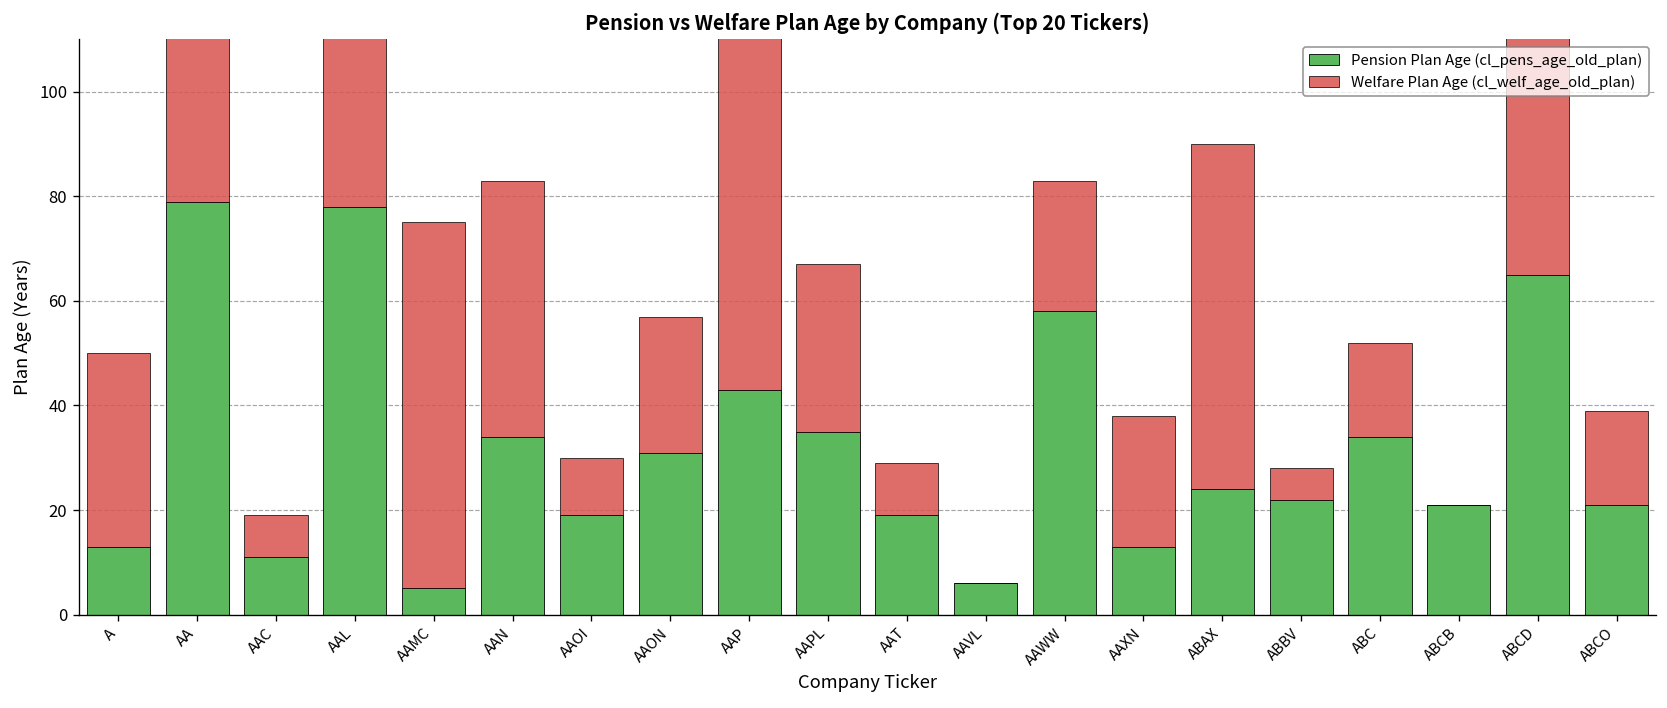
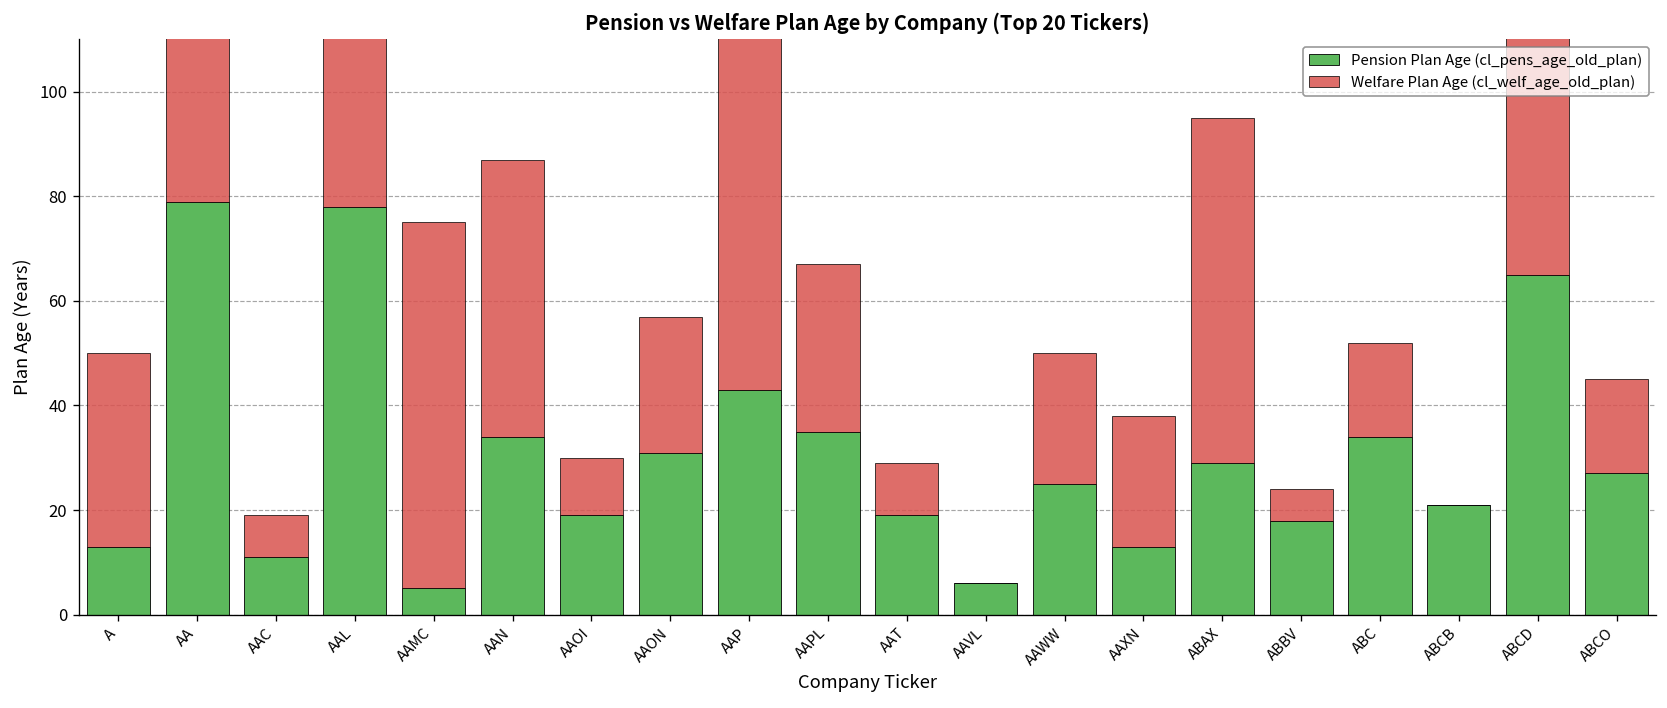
Welfare Plan Age (cl_welf_age_old_plan), AAN: 49 -> 53
Pension Plan Age (cl_pens_age_old_plan), AAWW: 58 -> 25
Pension Plan Age (cl_pens_age_old_plan), ABAX: 24 -> 29
Pension Plan Age (cl_pens_age_old_plan), ABBV: 22 -> 18
Pension Plan Age (cl_pens_age_old_plan), ABCO: 21 -> 27
